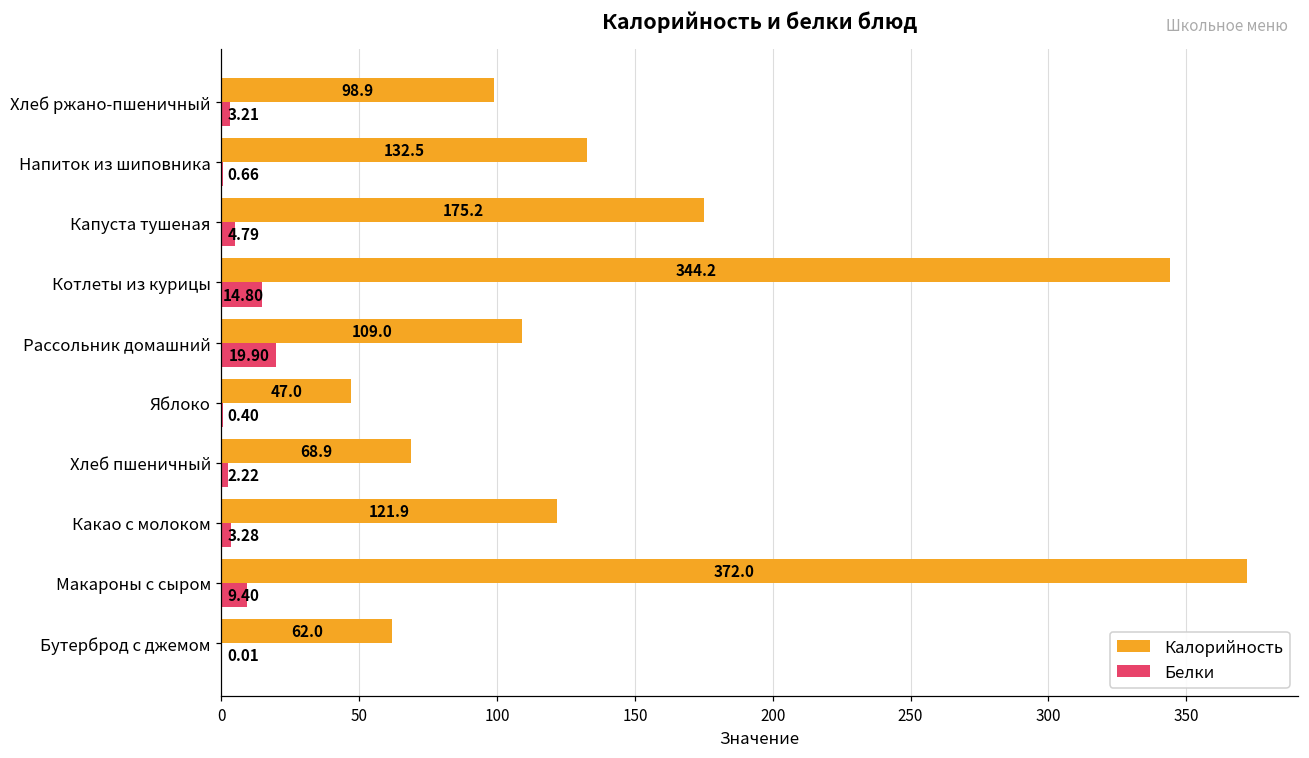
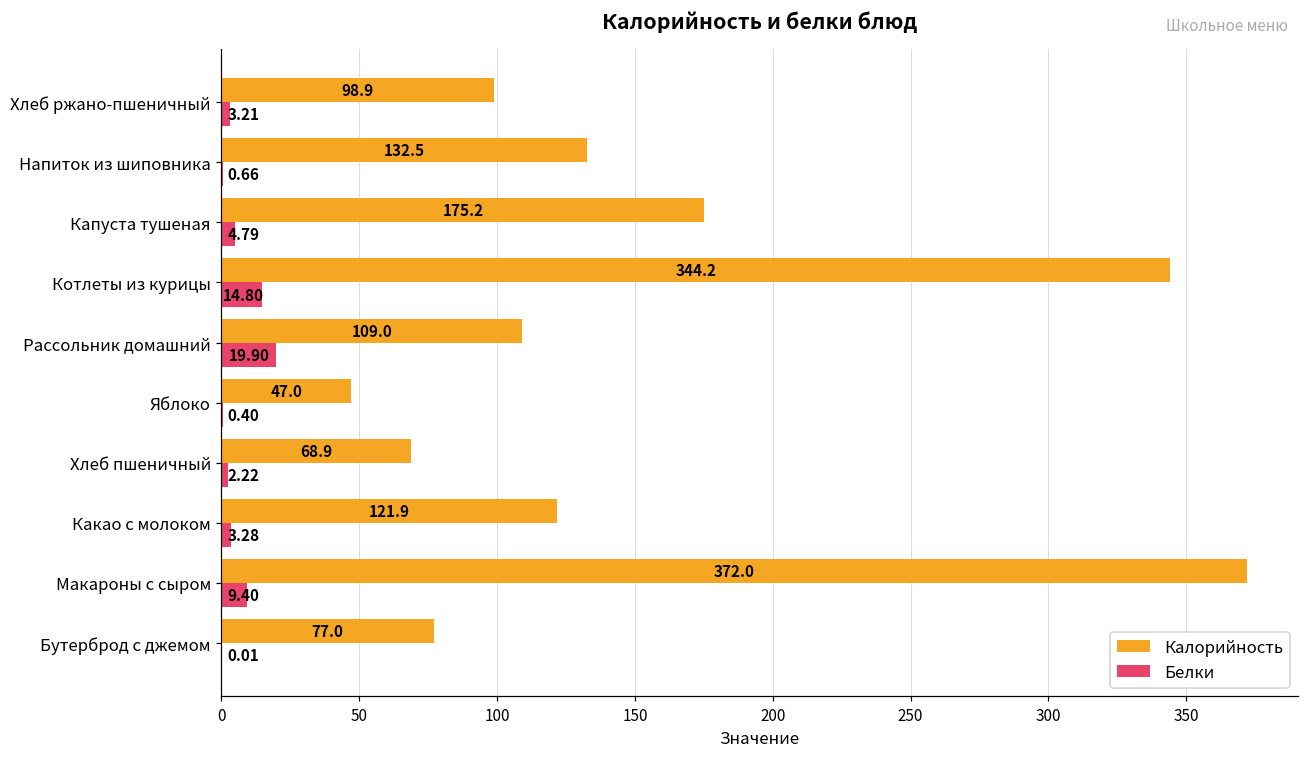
Калорийность, Бутерброд с джемом: 62.0 -> 77.0
